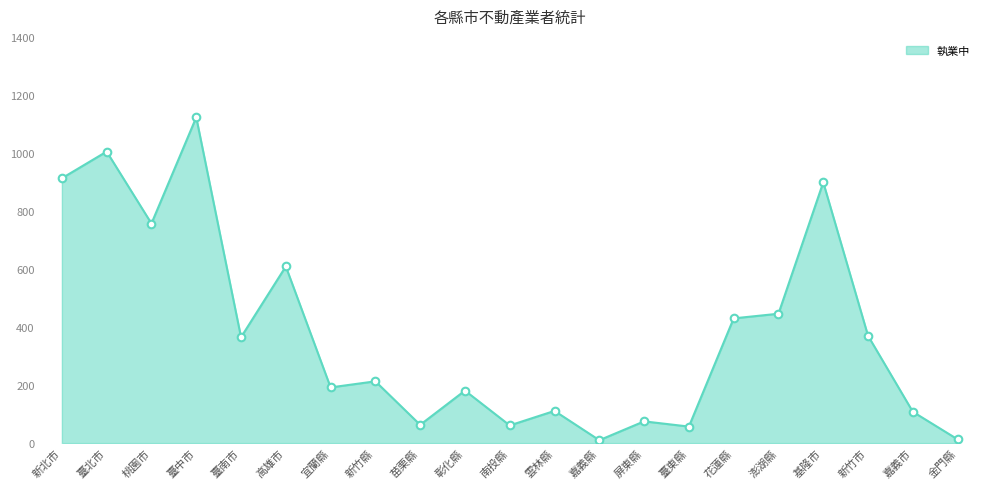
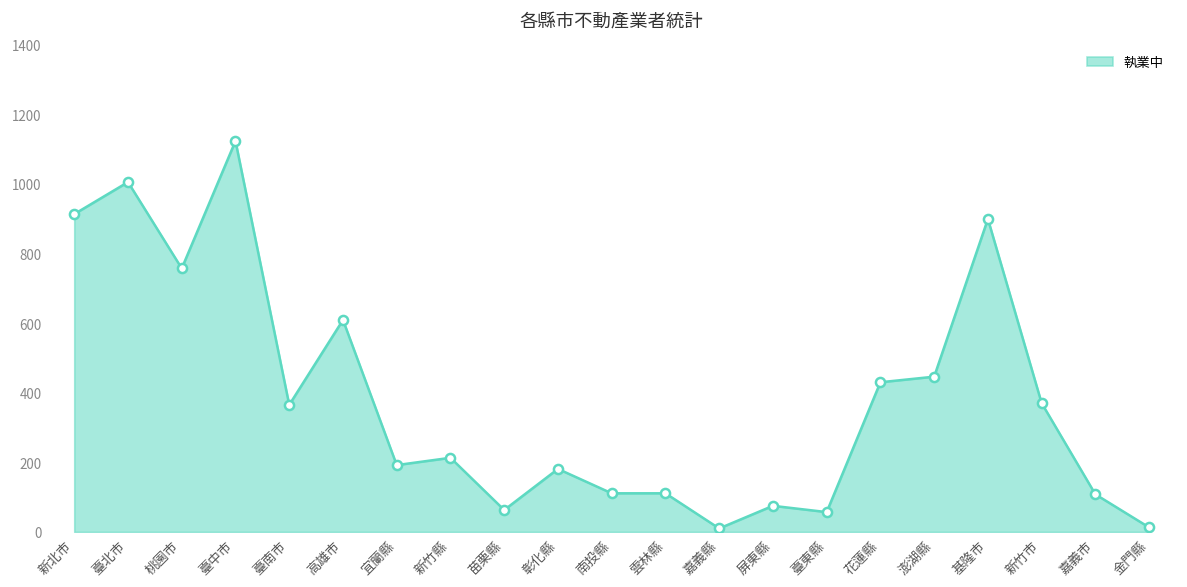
南投縣: 60 -> 110
